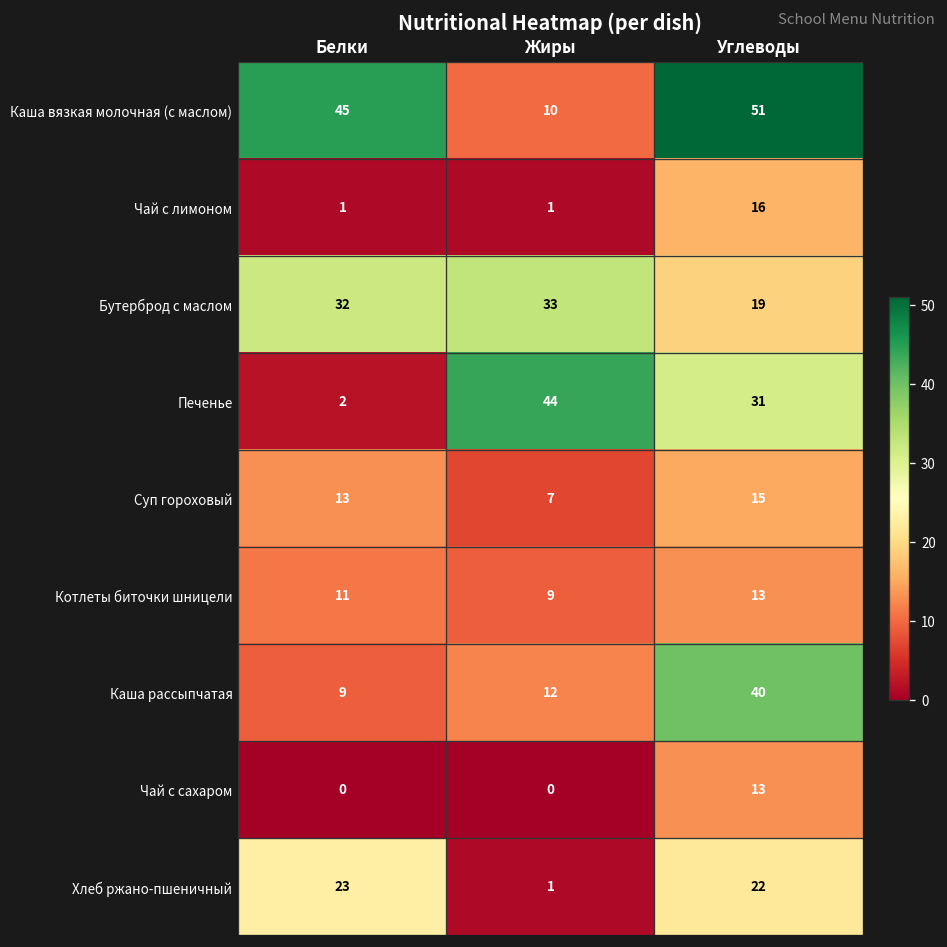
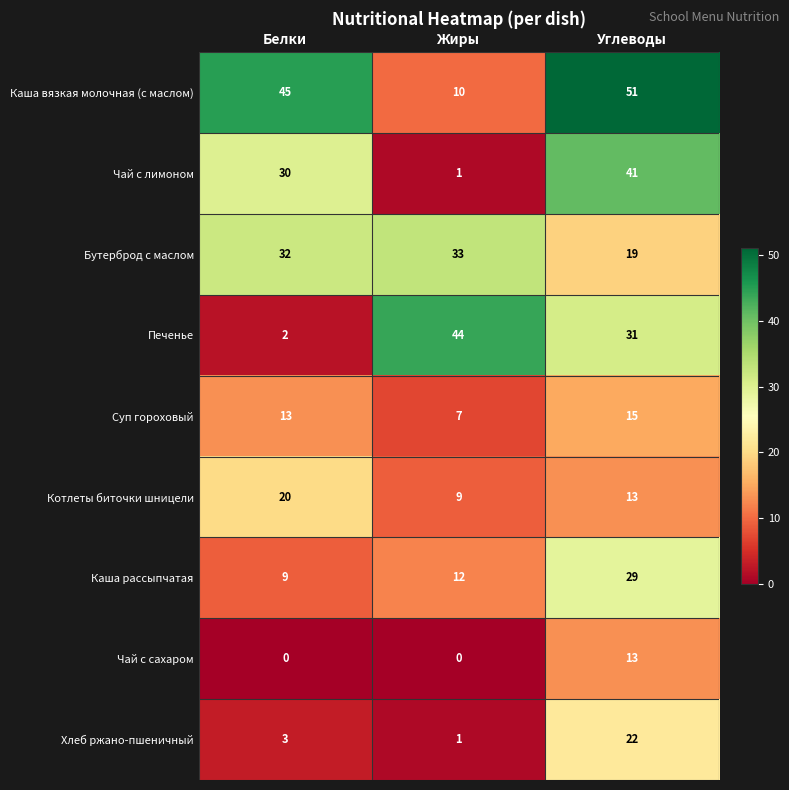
Чай с лимоном, Белки: 1 -> 30
Чай с лимоном, Углеводы: 16 -> 41
Котлеты биточки шницели, Белки: 11 -> 20
Каша рассыпчатая, Углеводы: 40 -> 29
Хлеб ржано-пшеничный, Белки: 23 -> 3
